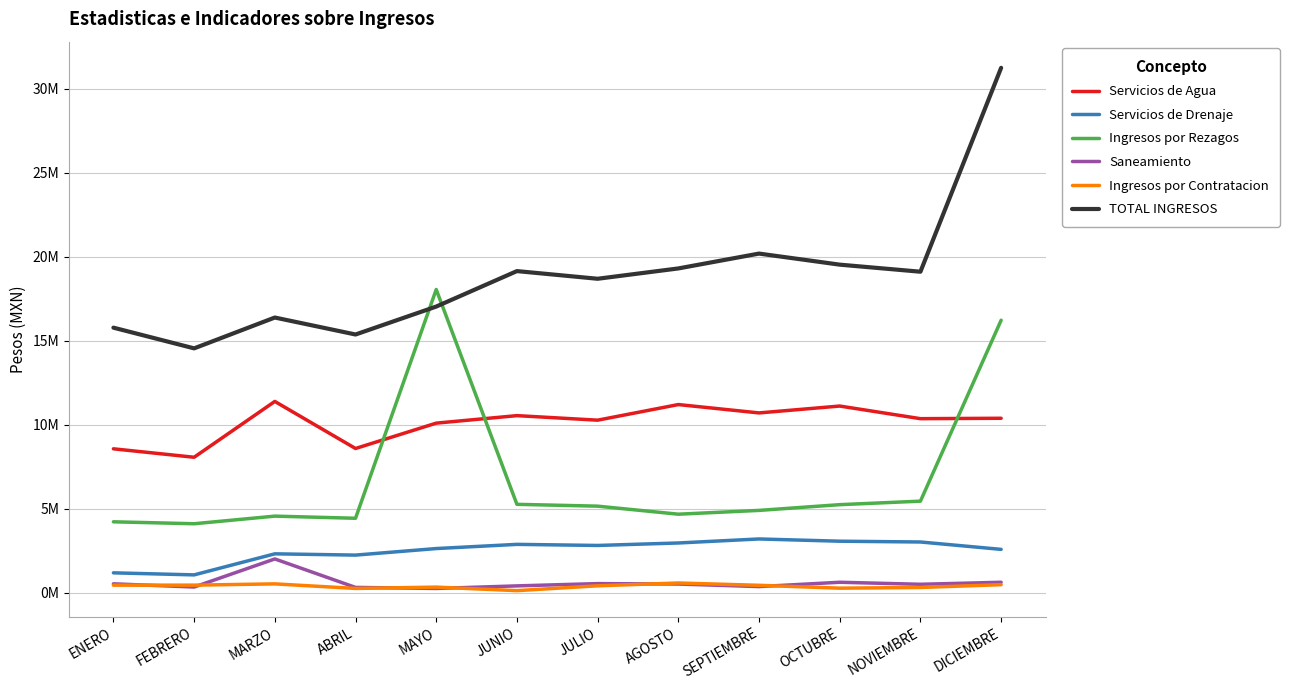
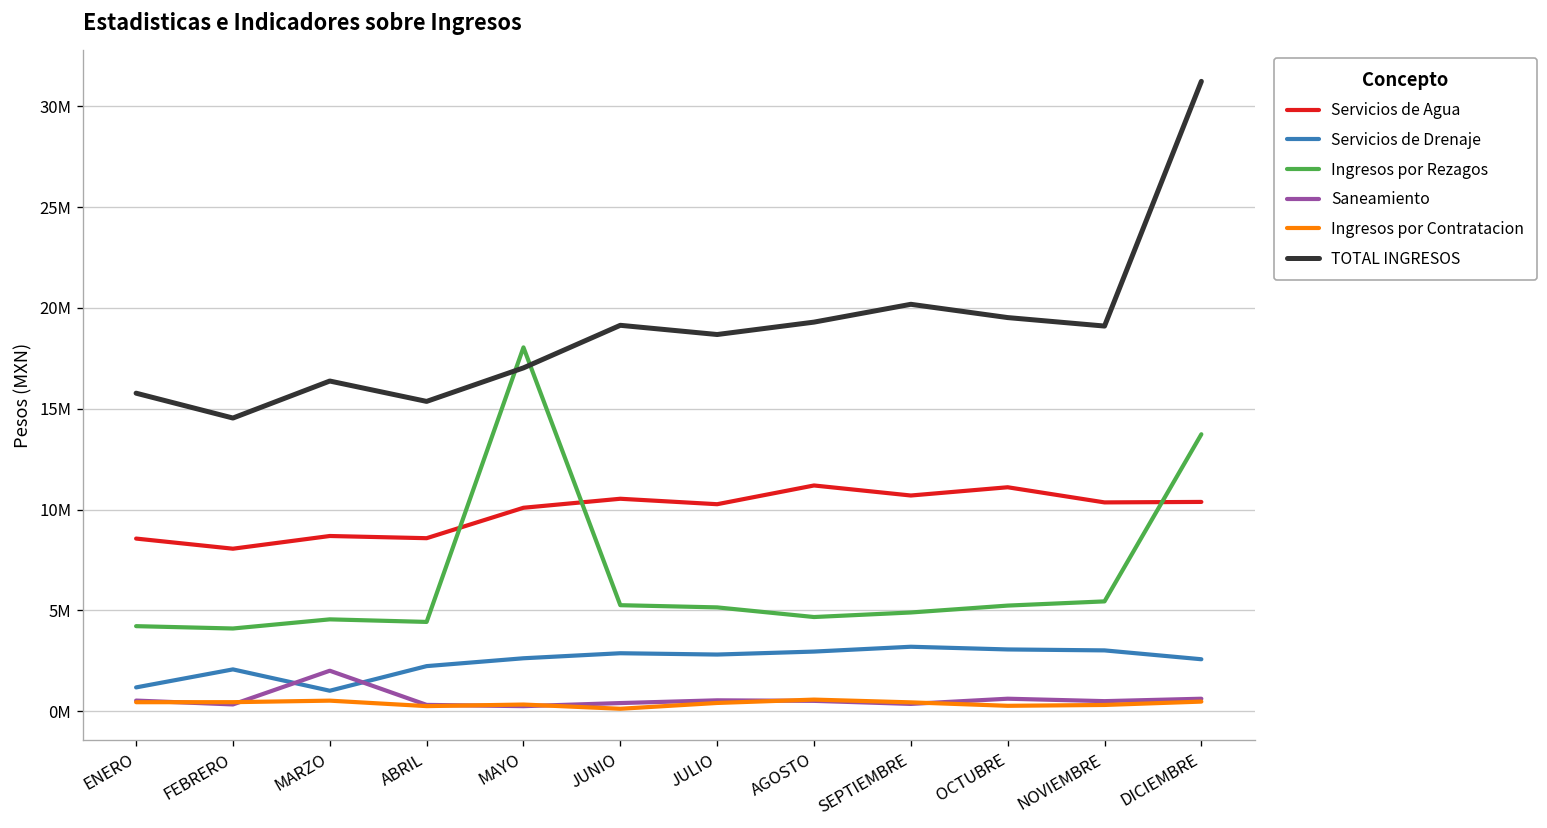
Servicios de Drenaje, FEBRERO: 1100000 -> 2100000
Servicios de Agua, MARZO: 11400000 -> 8700000
Servicios de Drenaje, MARZO: 2300000 -> 1000000
Ingresos por Rezagos, DICIEMBRE: 16200000 -> 13700000
